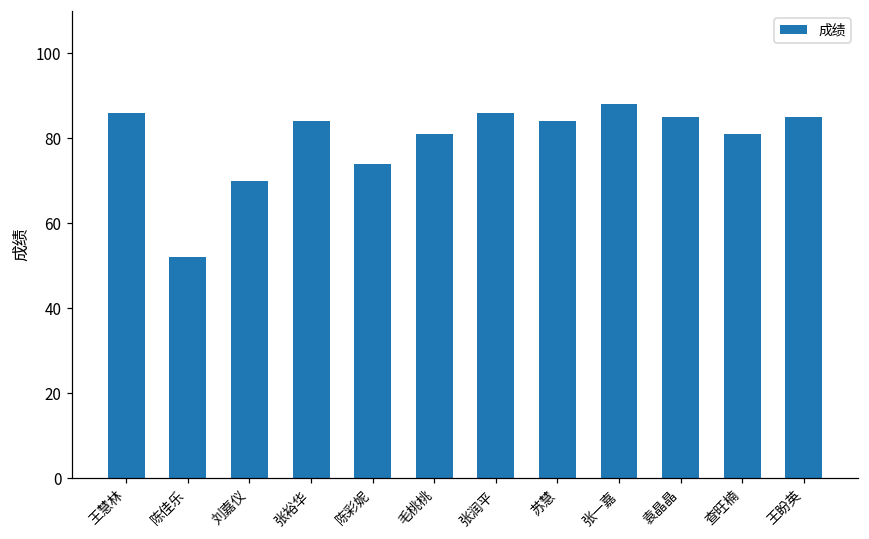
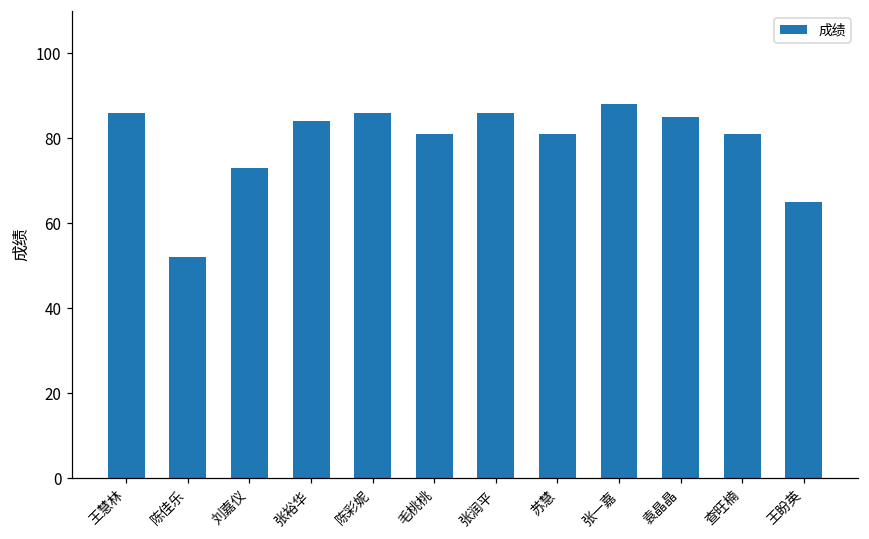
刘嘉仪: 70 -> 73
陈彩妮: 74 -> 86
苏慧: 84 -> 81
王盼英: 85 -> 65
